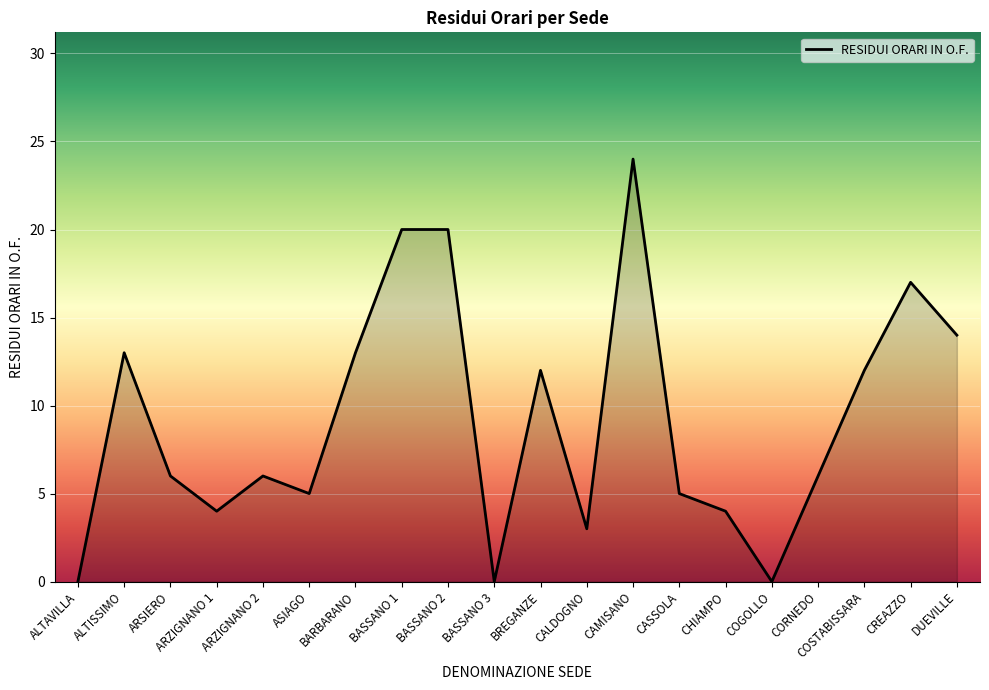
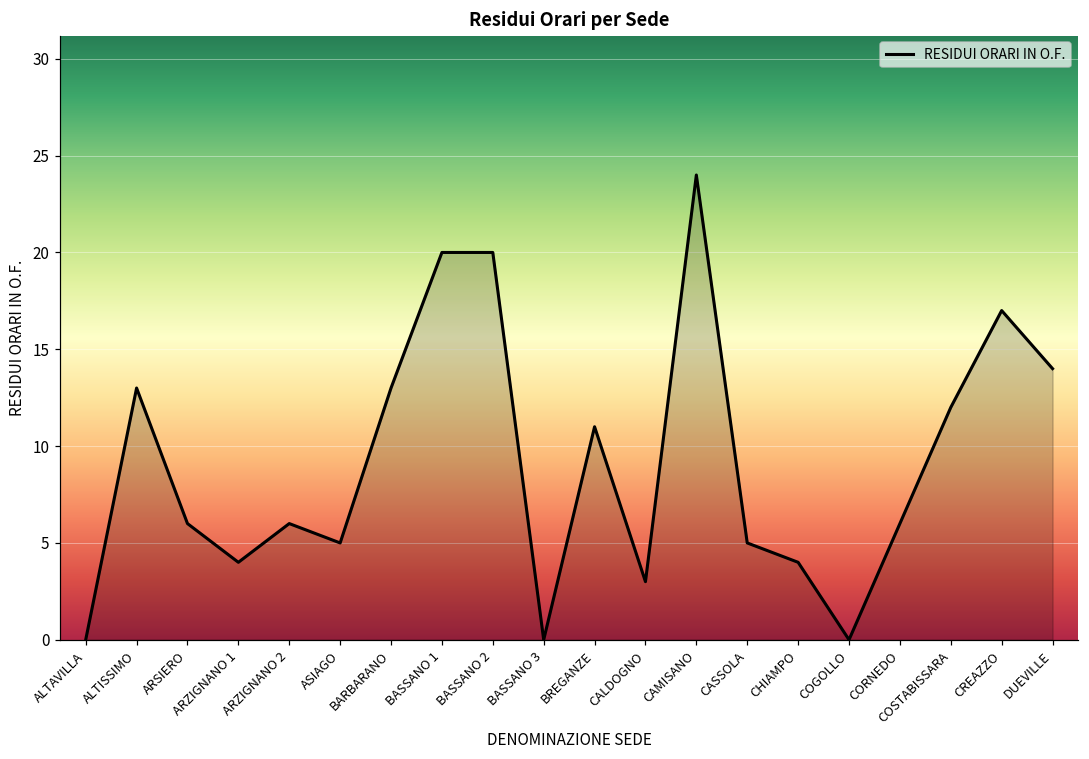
BREGANZE: 12 -> 11
